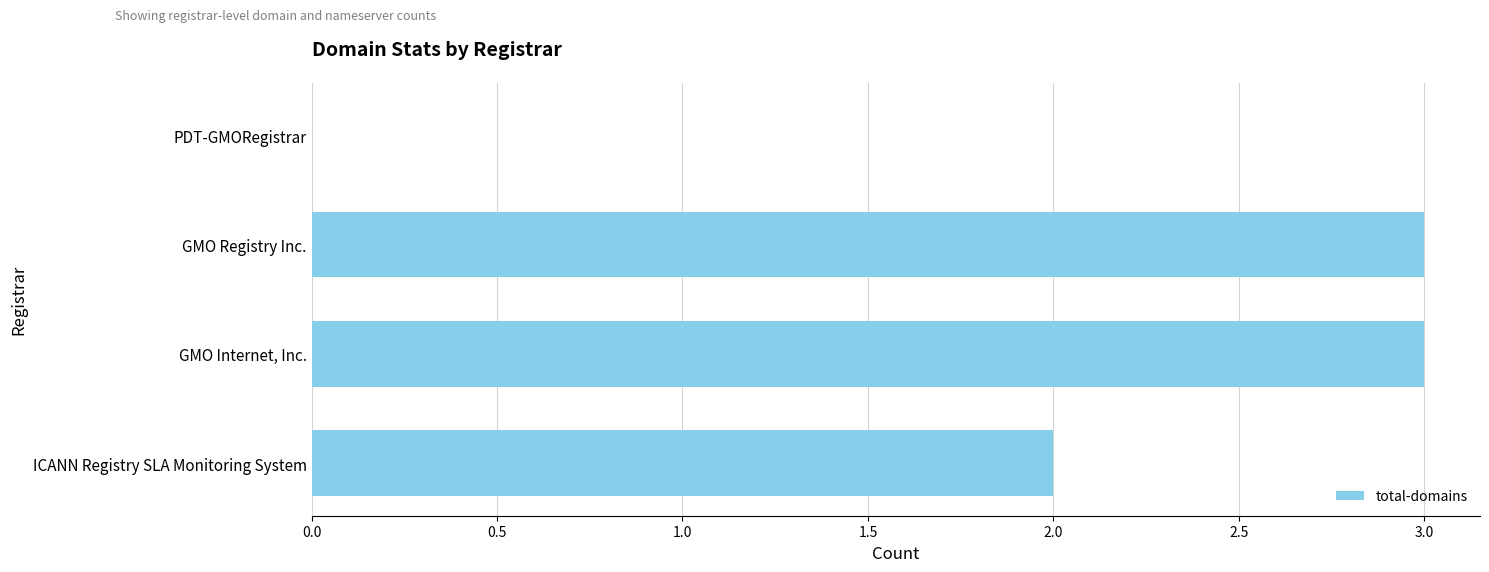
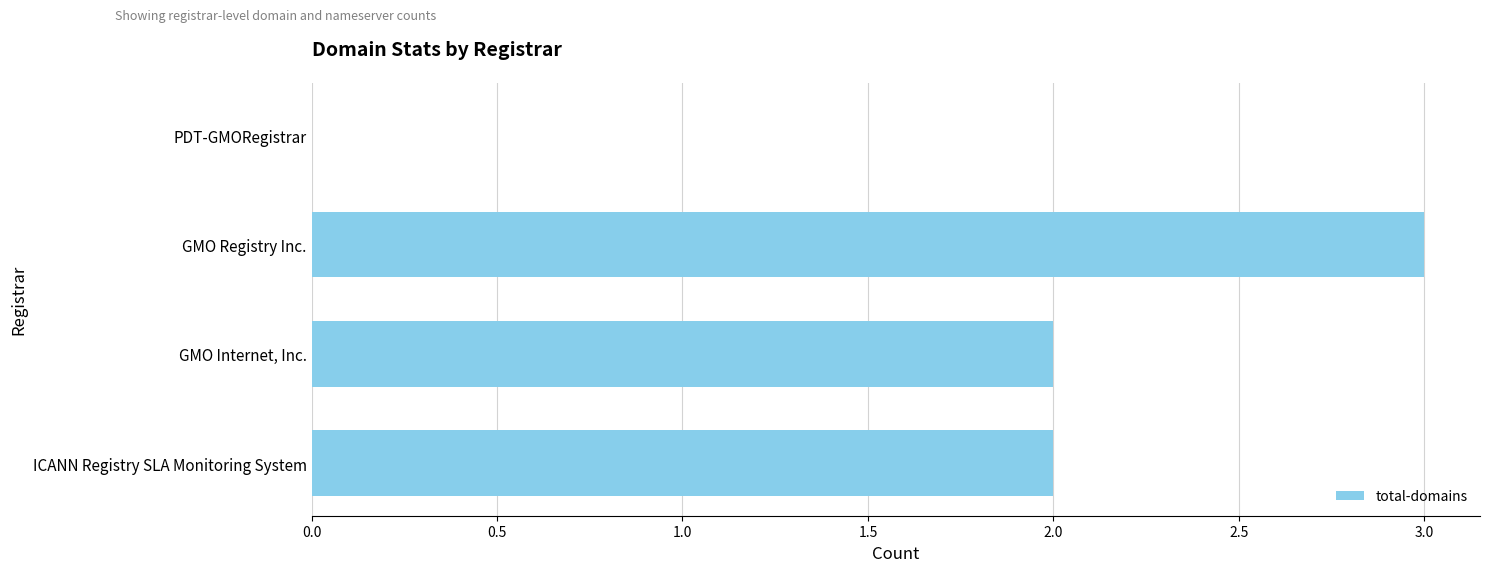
GMO Internet, Inc.: 3 -> 2
